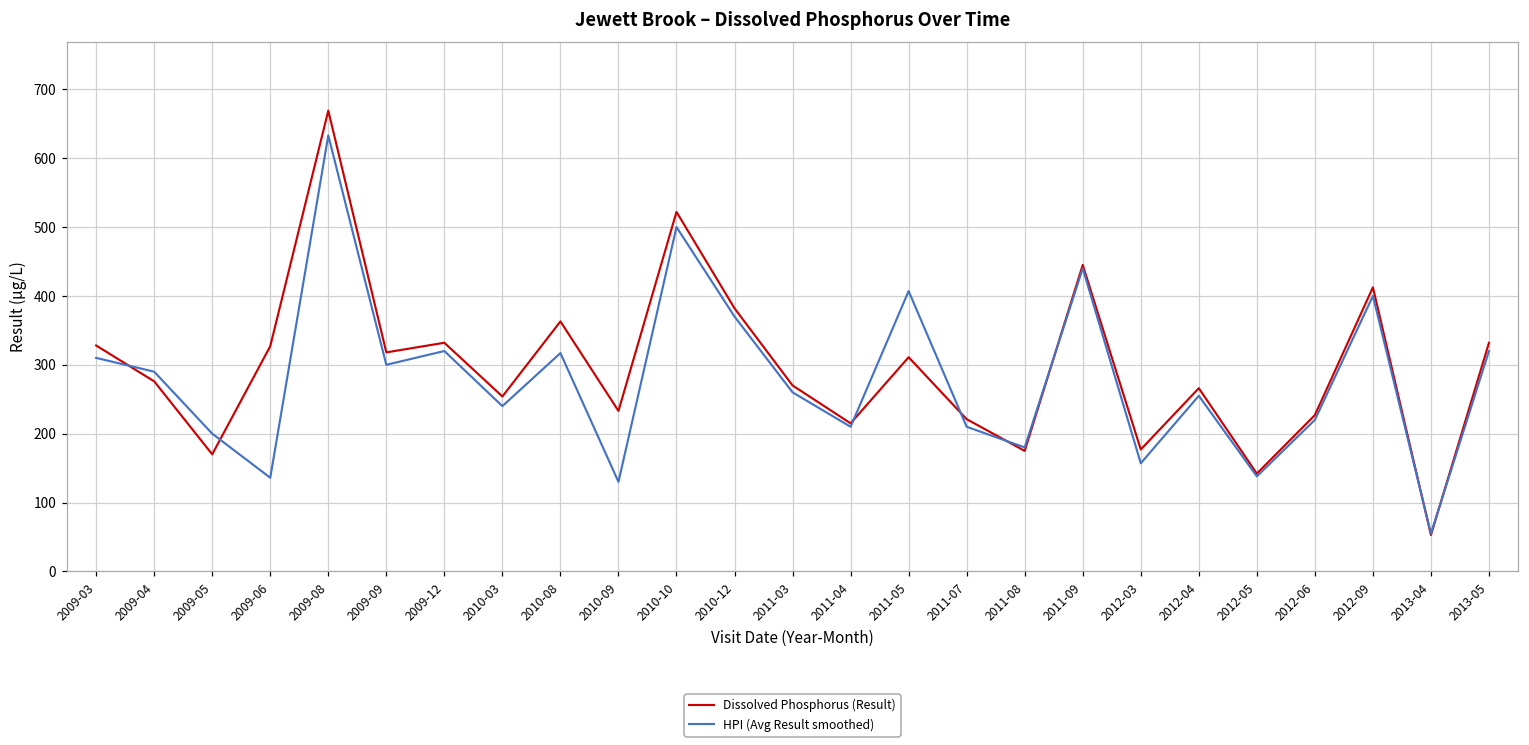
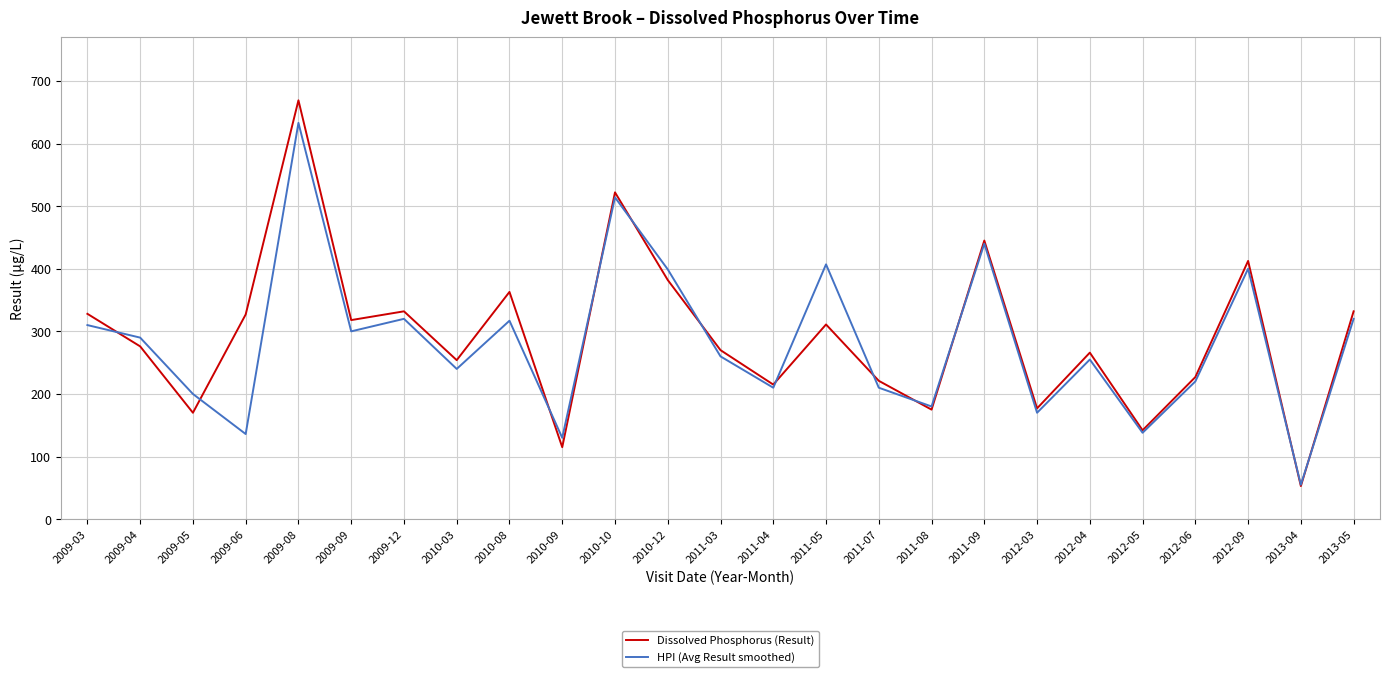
Dissolved Phosphorus (Result), 2010-09: 230 -> 120
HPI (Avg Result smoothed), 2010-10: 500 -> 510
HPI (Avg Result smoothed), 2010-12: 370 -> 400
HPI (Avg Result smoothed), 2012-03: 160 -> 170
